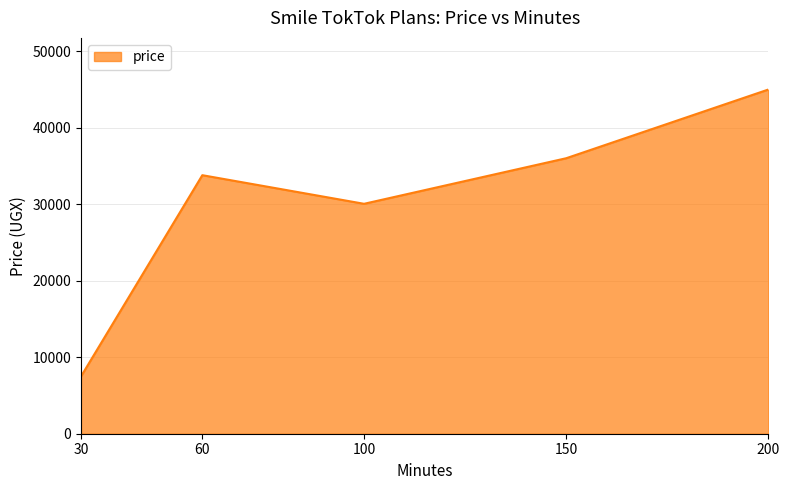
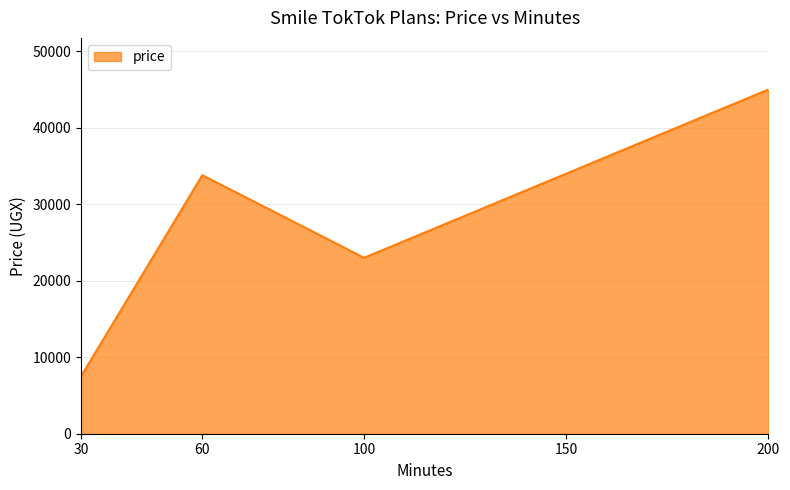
100: 30000 -> 23000
150: 36000 -> 34000
